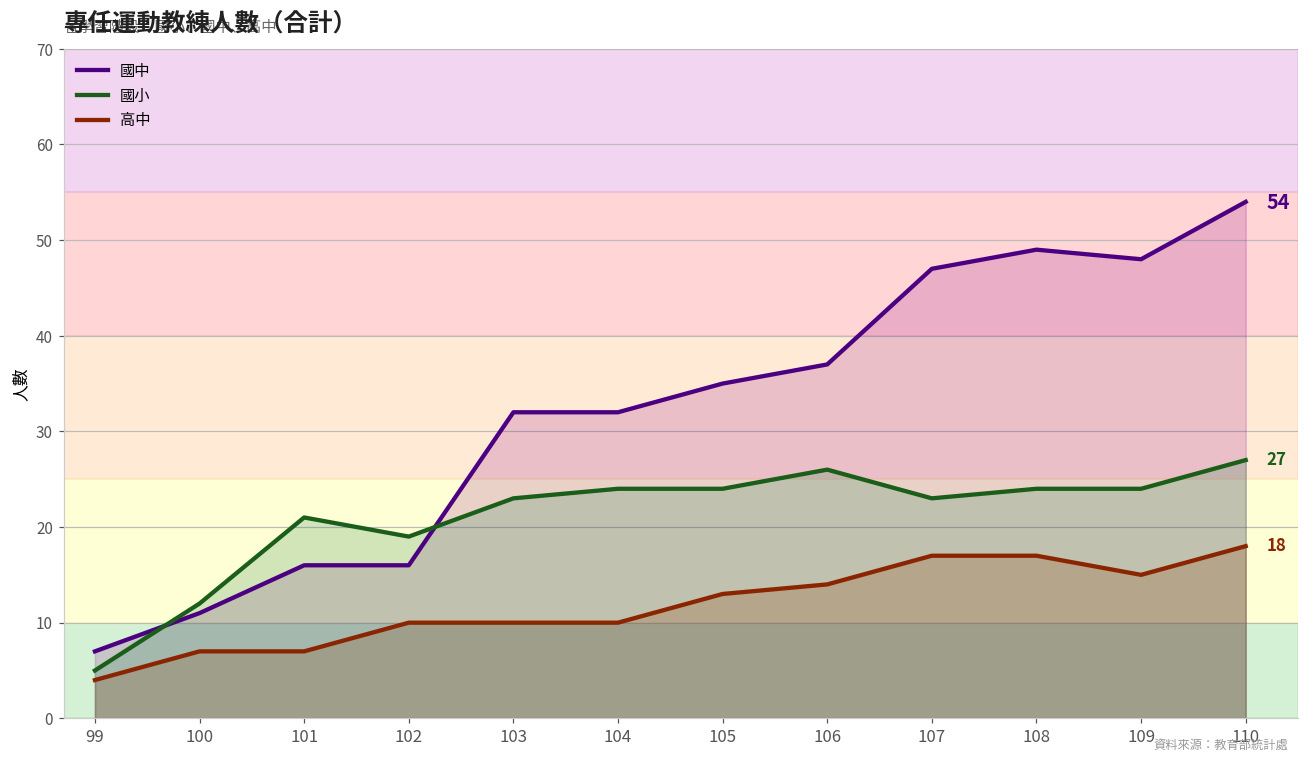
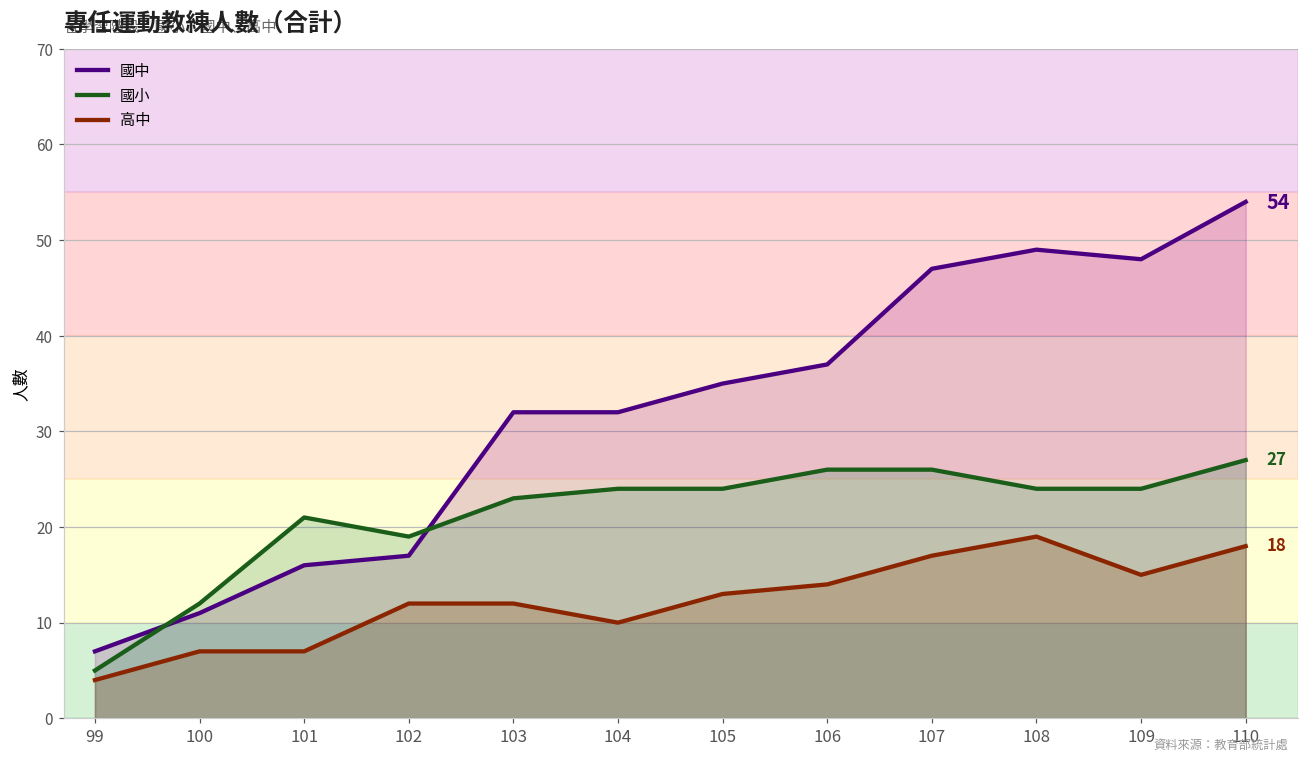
國中, 102: 16 -> 17
高中, 102: 10 -> 12
高中, 103: 10 -> 12
國小, 107: 23 -> 26
高中, 108: 17 -> 19
